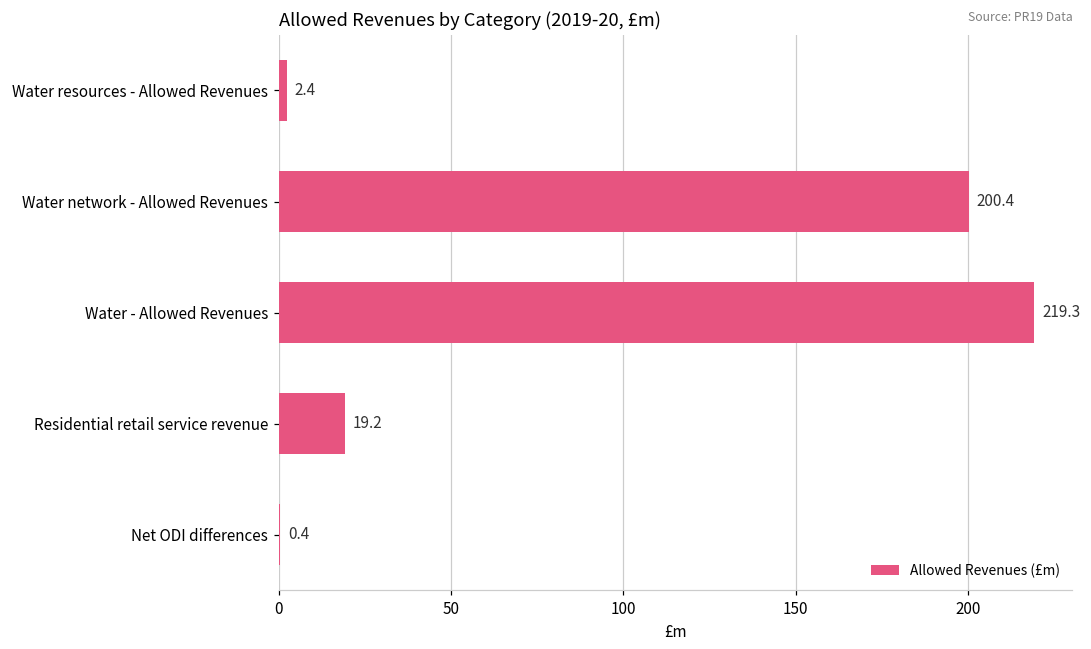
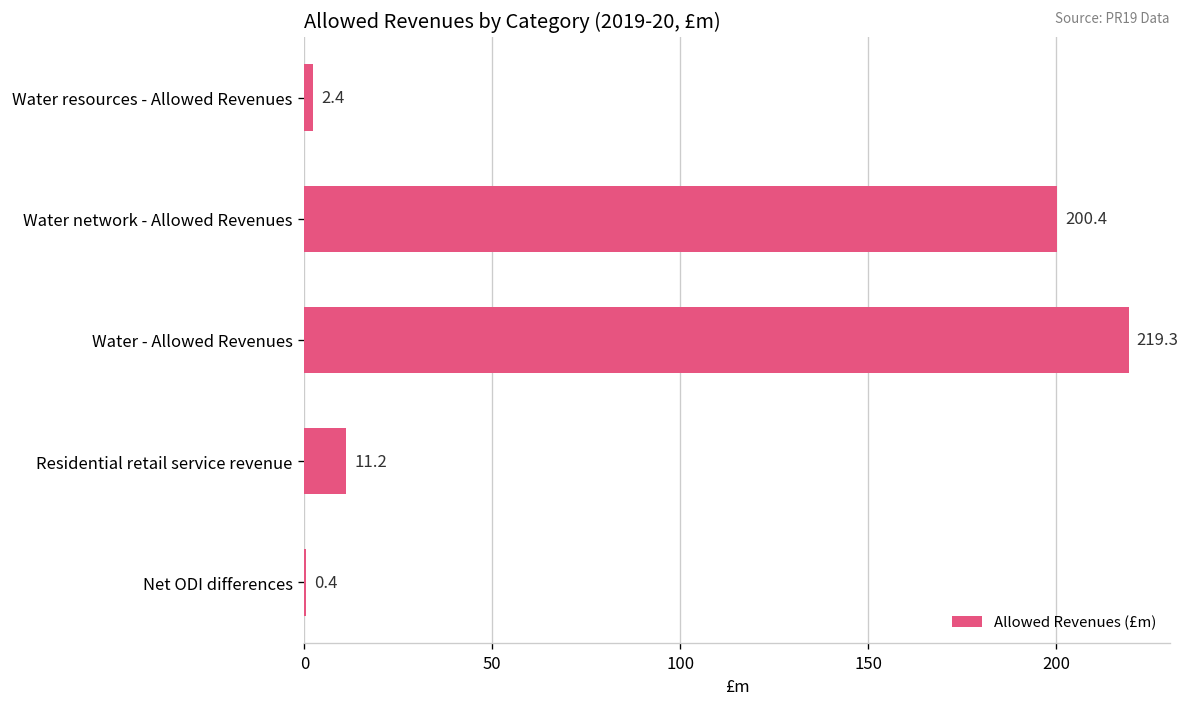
Residential retail service revenue: 19.2 -> 11.2
